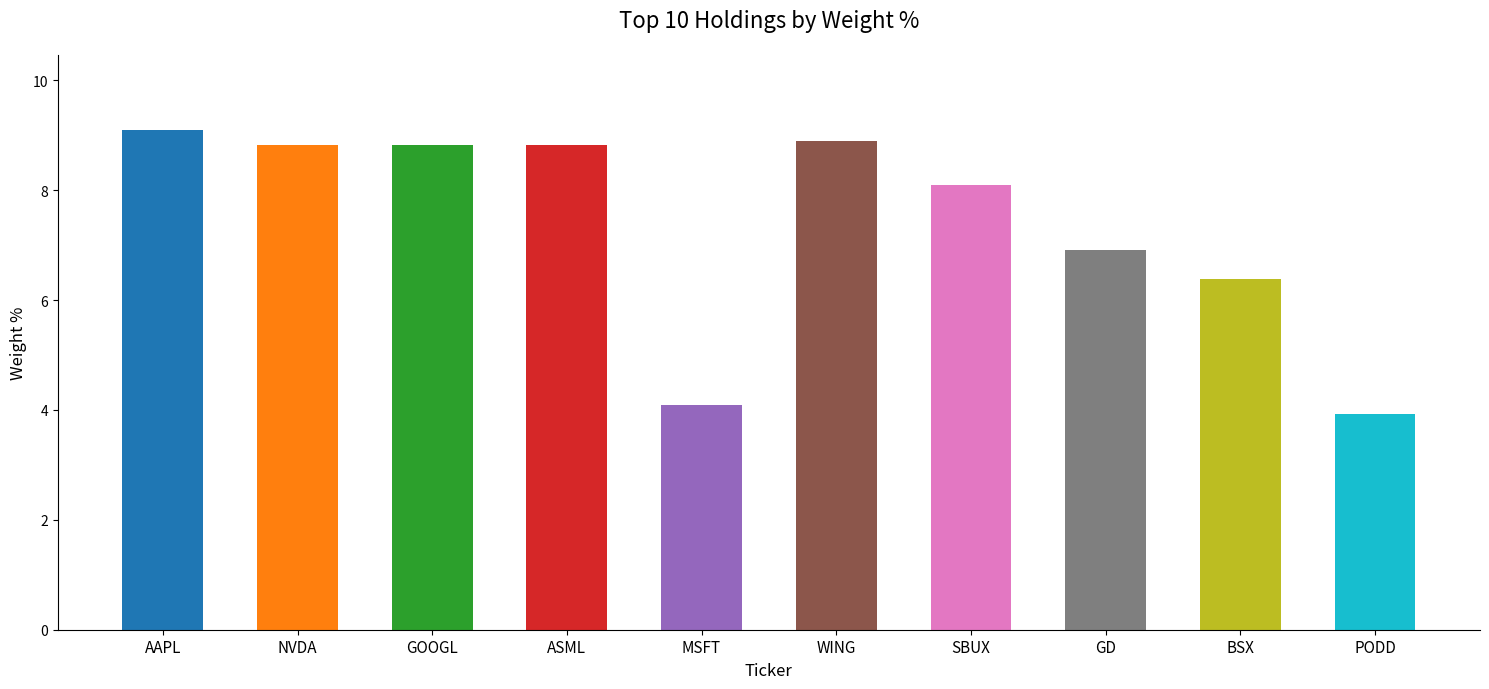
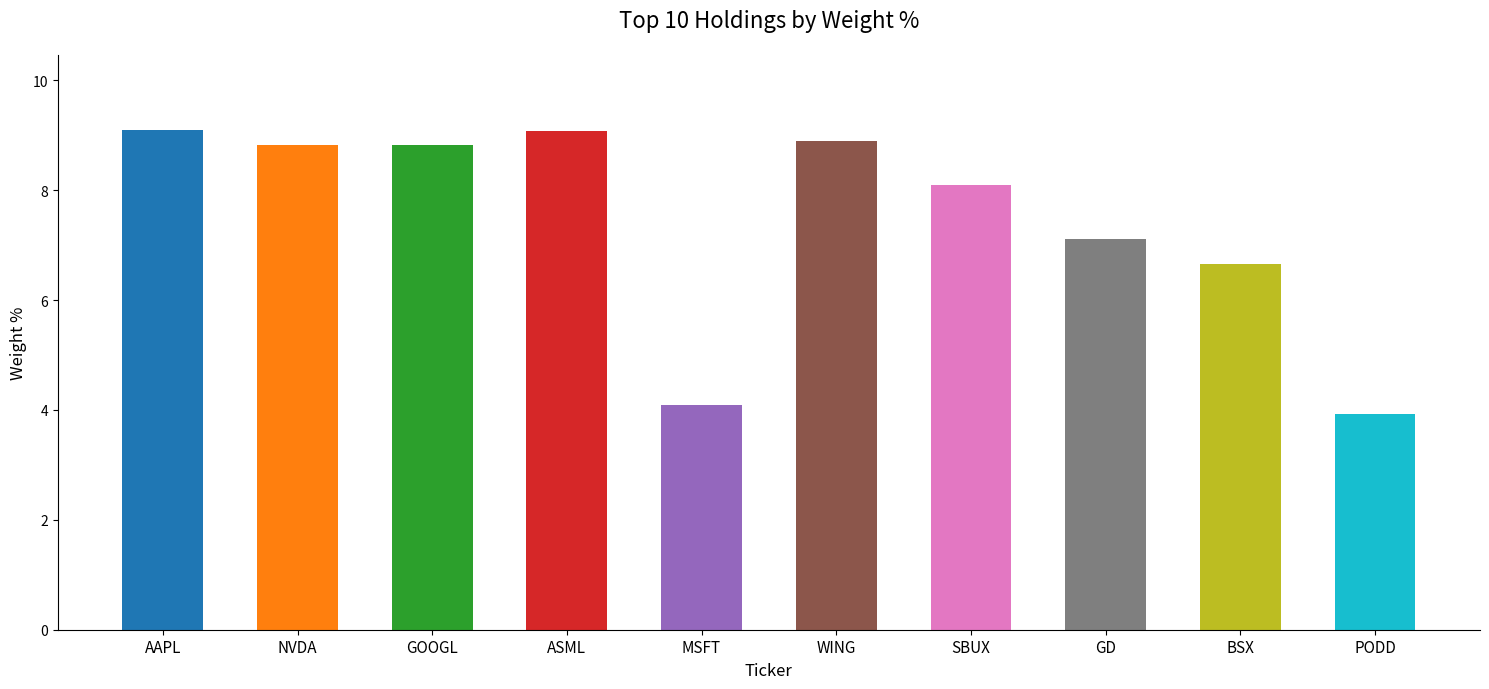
ASML: 8.8 -> 9.1
GD: 6.9 -> 7.1
BSX: 6.4 -> 6.7
